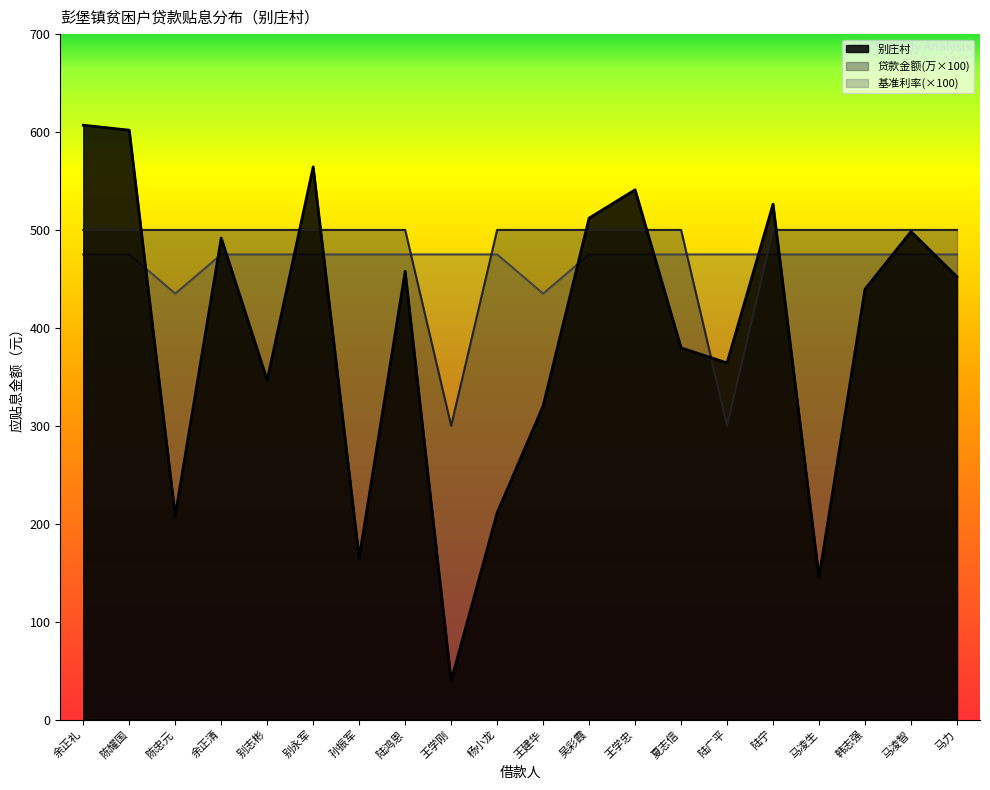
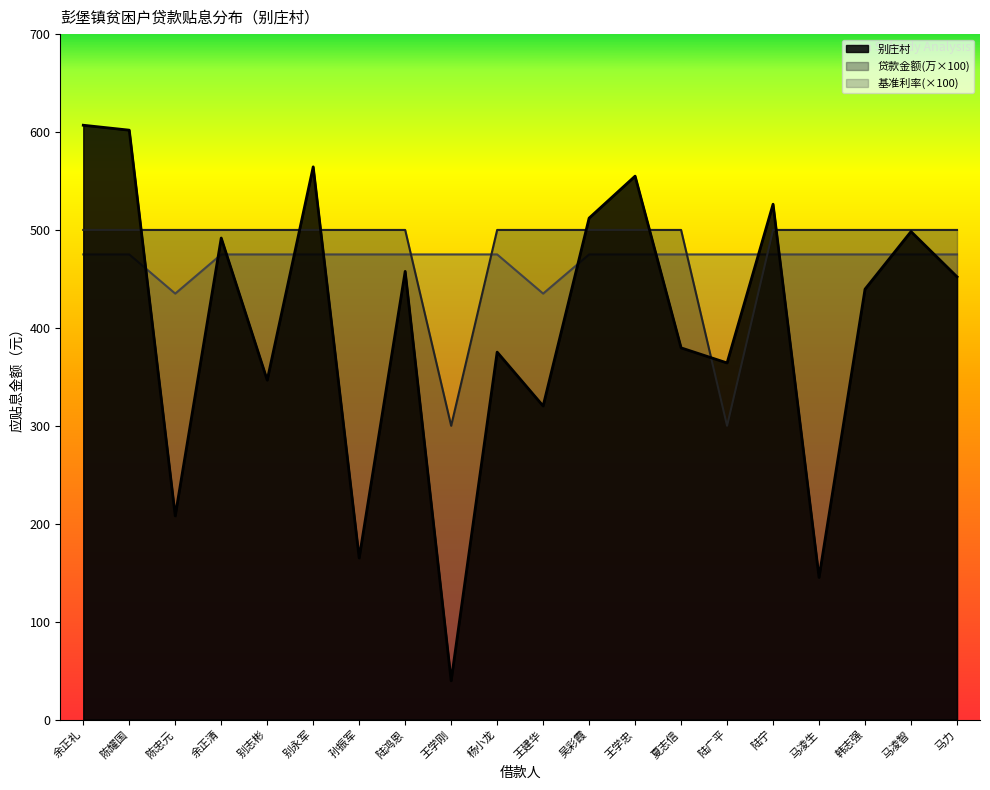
别庄村, 杨小龙: 210 -> 380
别庄村, 王学忠: 540 -> 550
